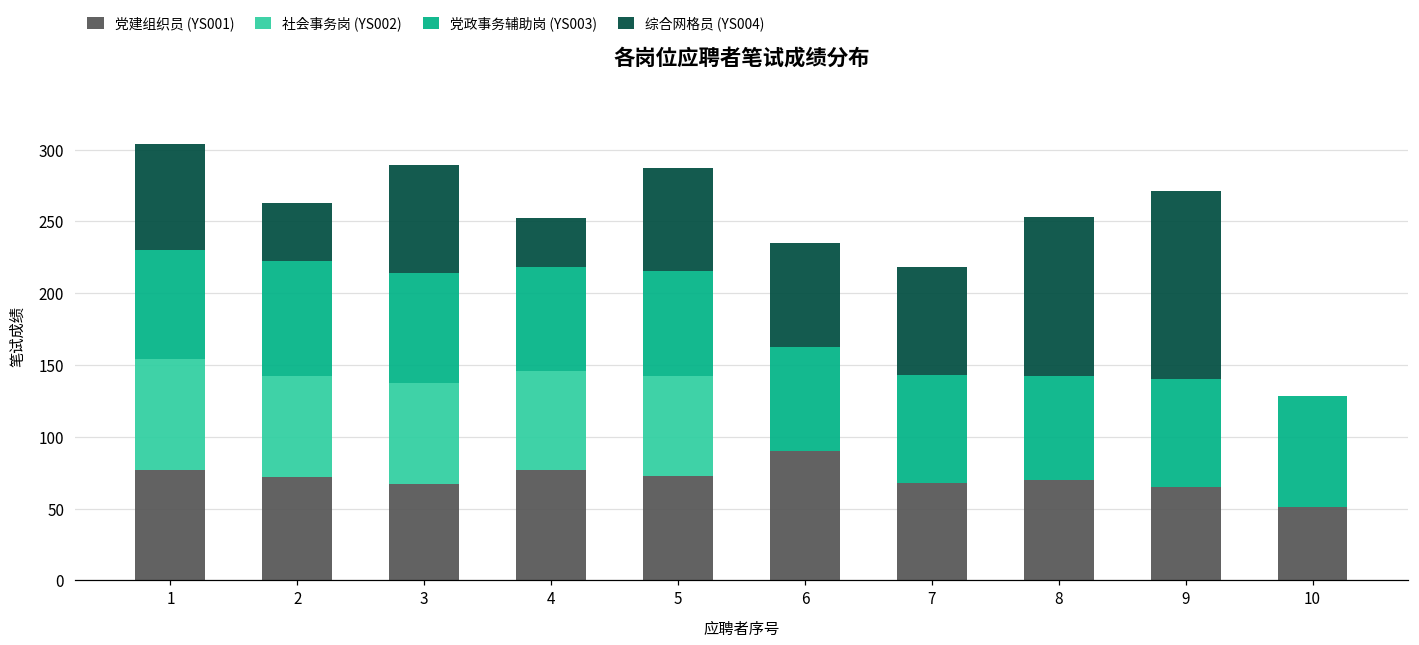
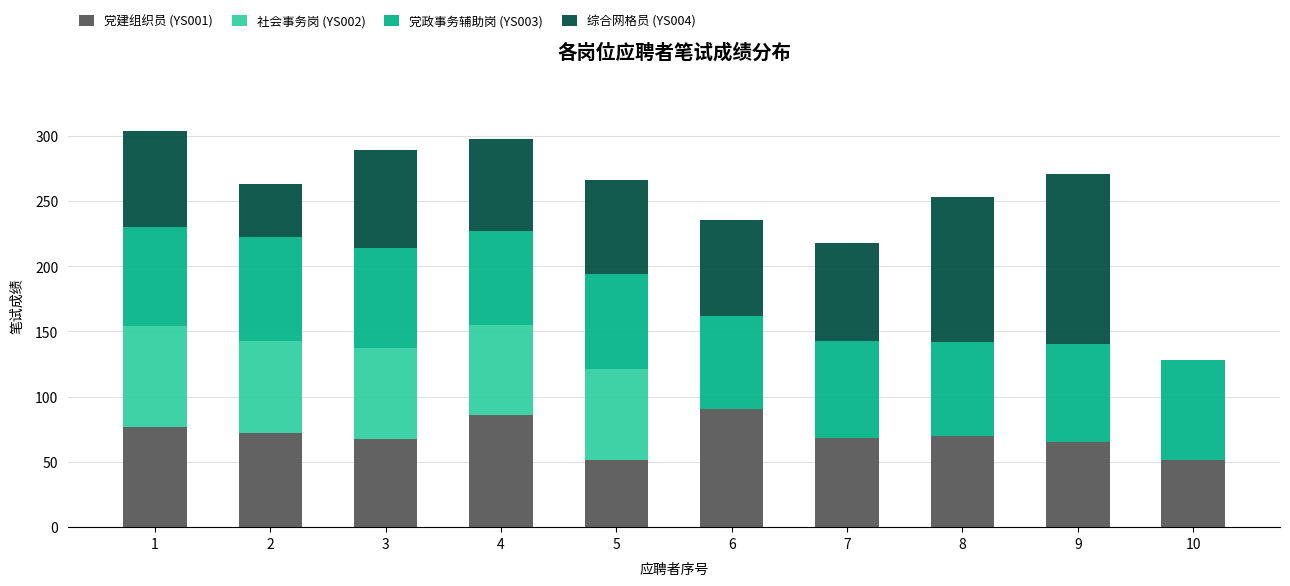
党建组织员 (YS001), 4: 77 -> 86
综合网格员 (YS004), 4: 35 -> 70
党建组织员 (YS001), 5: 73 -> 51
